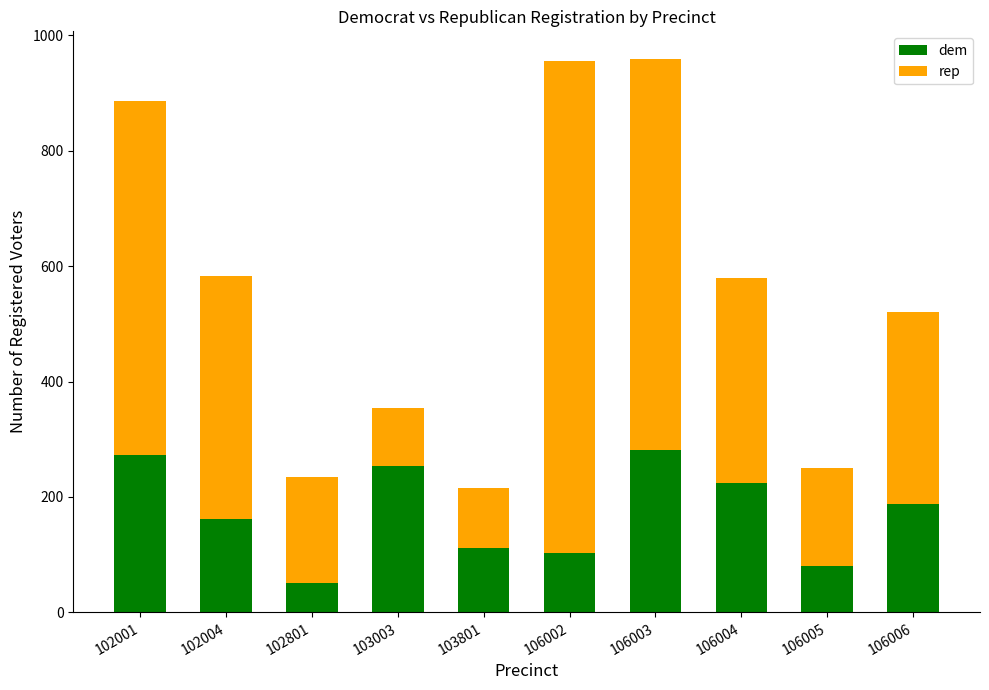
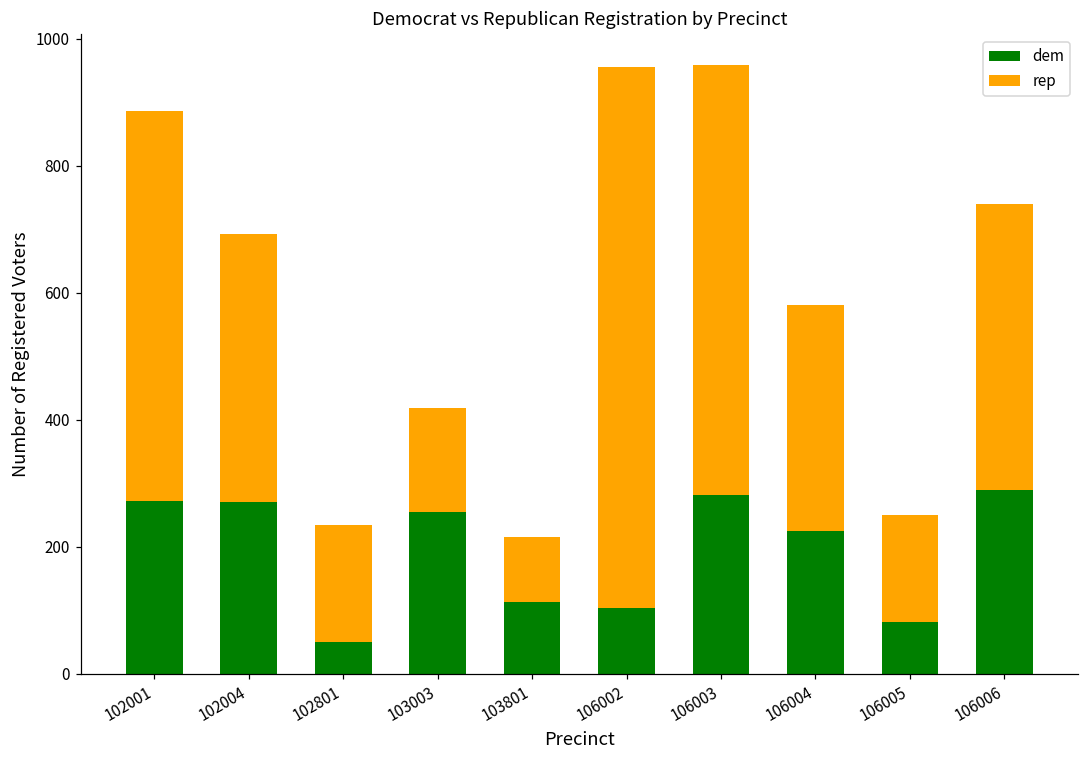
dem, 102004: 160 -> 270
rep, 103003: 100 -> 170
dem, 106006: 190 -> 290
rep, 106006: 330 -> 450
